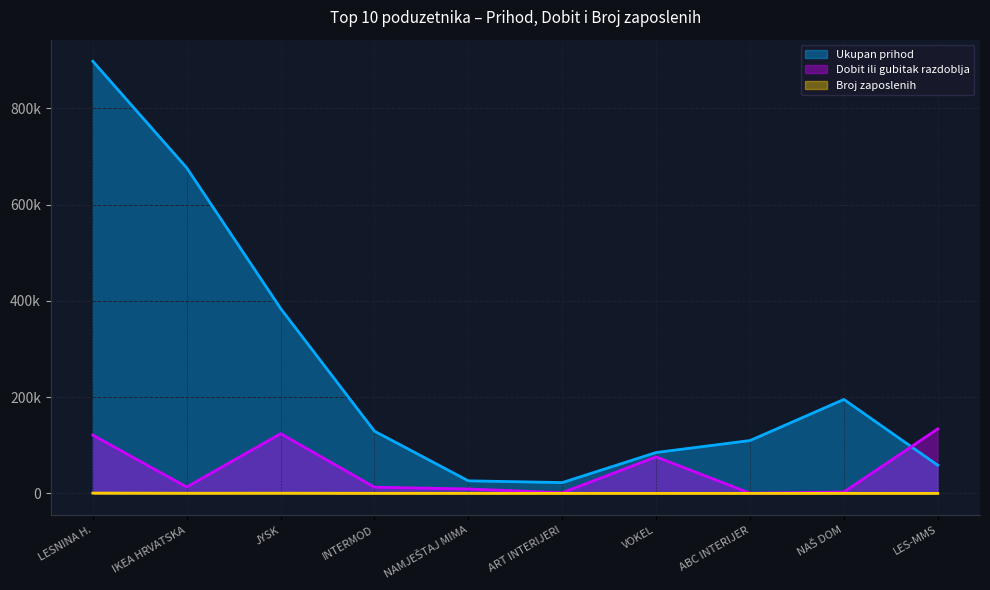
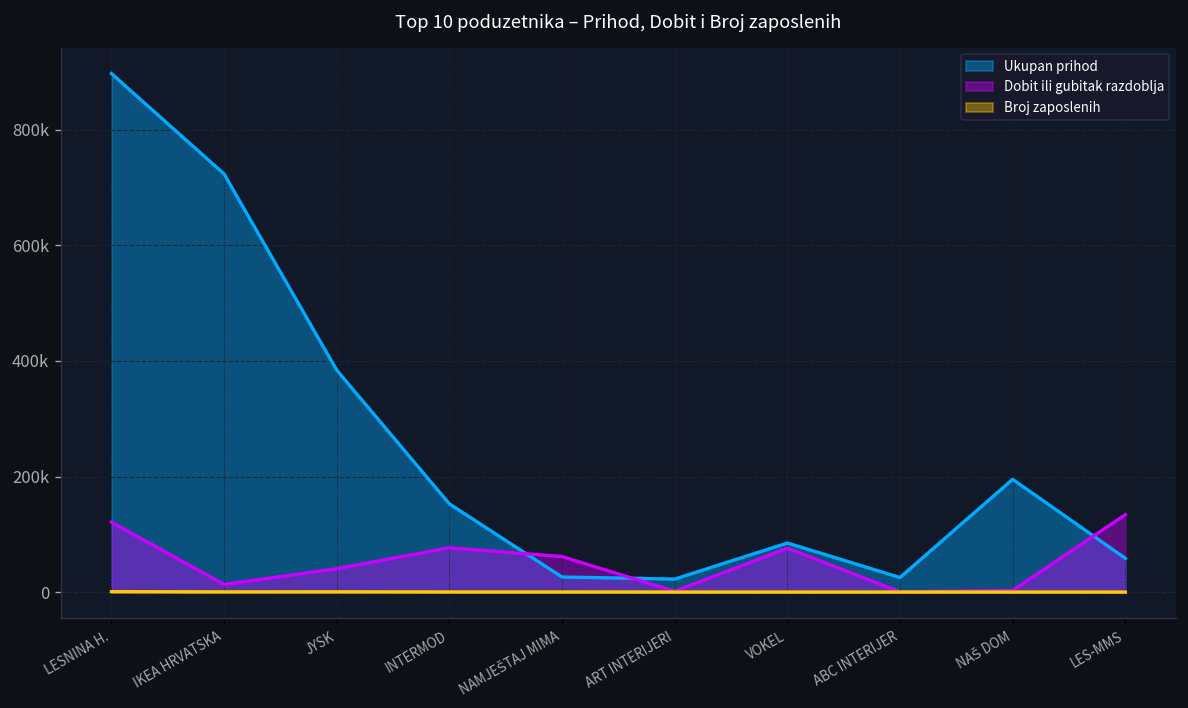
Ukupan prihod, IKEA HRVATSKA: 680000 -> 720000
Dobit ili gubitak razdoblja, JYSK: 120000 -> 40000
Ukupan prihod, INTERMOD: 130000 -> 150000
Dobit ili gubitak razdoblja, INTERMOD: 10000 -> 80000
Dobit ili gubitak razdoblja, NAMJEŠTAJ MIMA: 10000 -> 60000
Ukupan prihod, ABC INTERIJER: 110000 -> 30000
